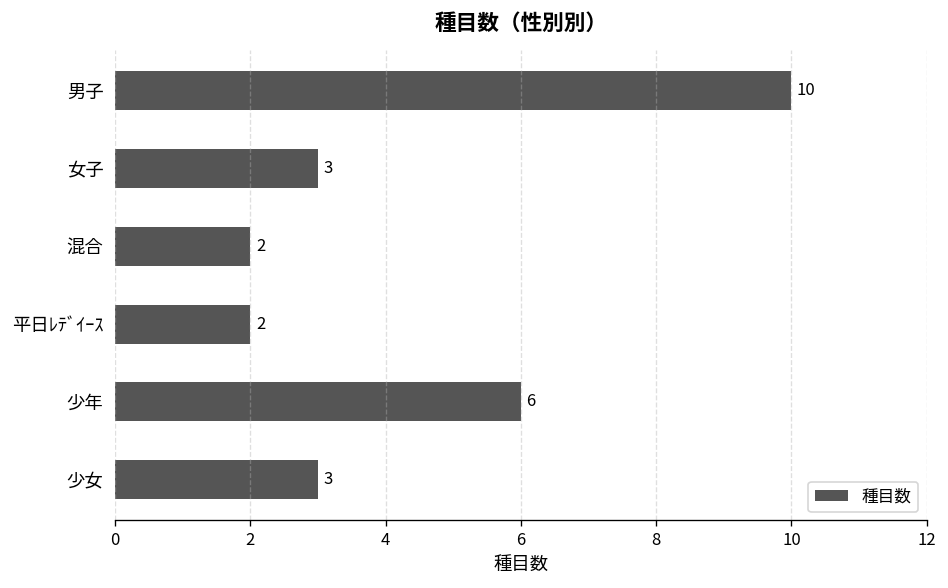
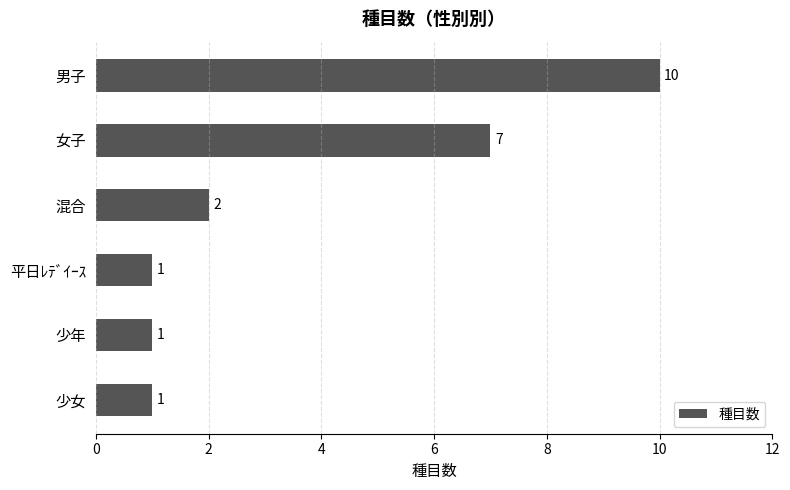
女子: 3 -> 7
平日ﾚﾃﾞｲｰｽ: 2 -> 1
少年: 6 -> 1
少女: 3 -> 1
